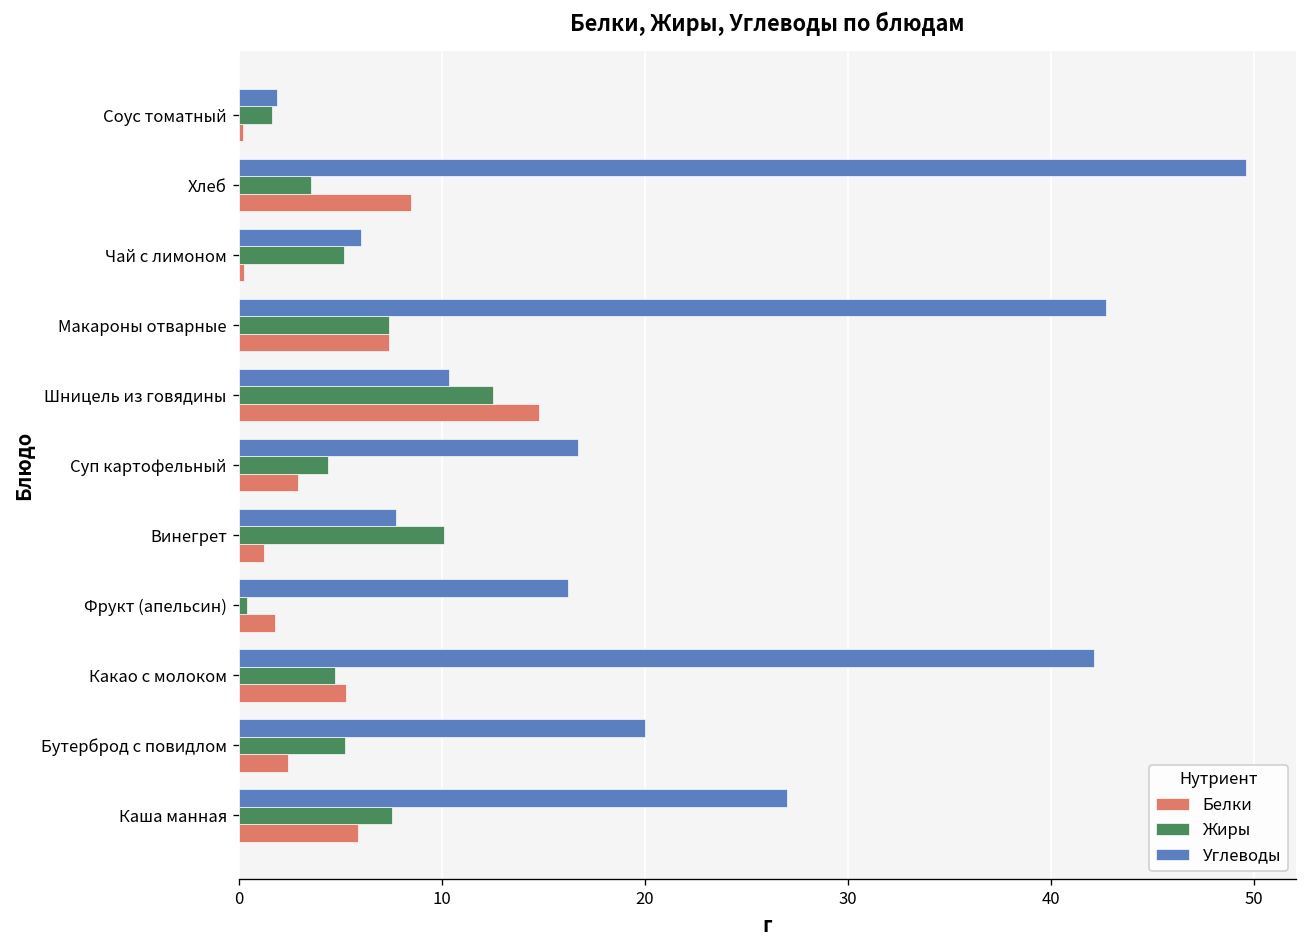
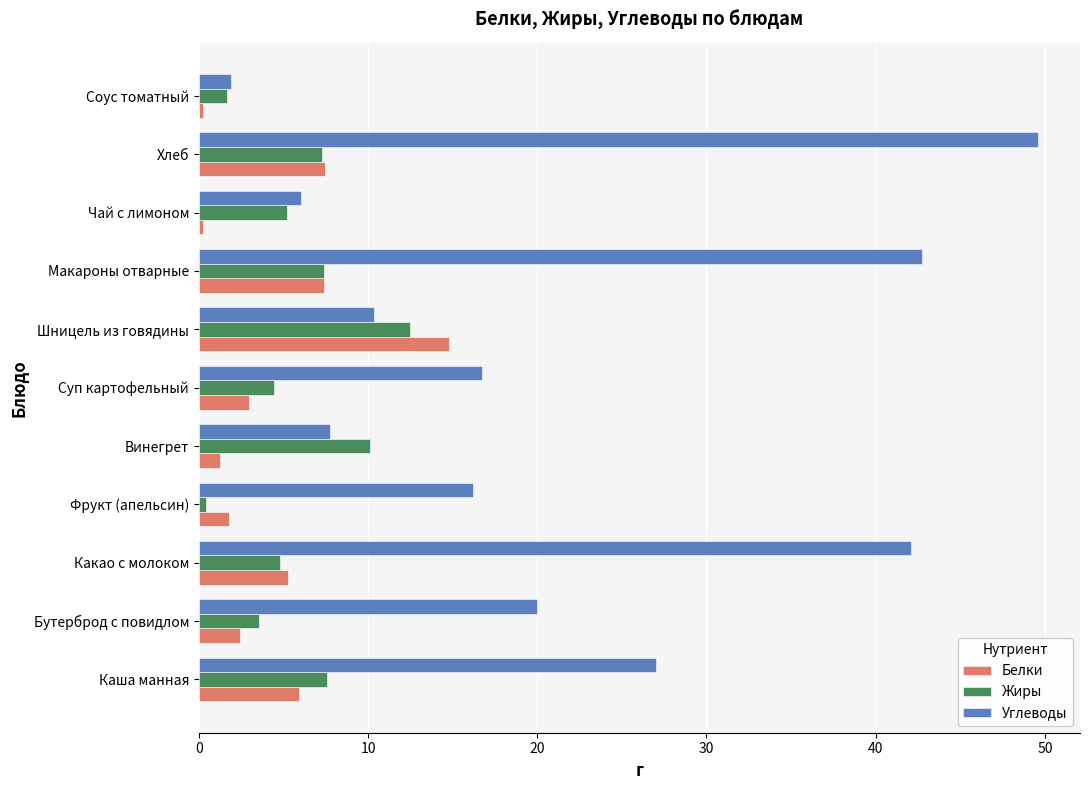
Жиры, Хлеб: 3.6 -> 7.3
Белки, Хлеб: 8.5 -> 7.5
Жиры, Бутерброд с повидлом: 5.3 -> 3.5
